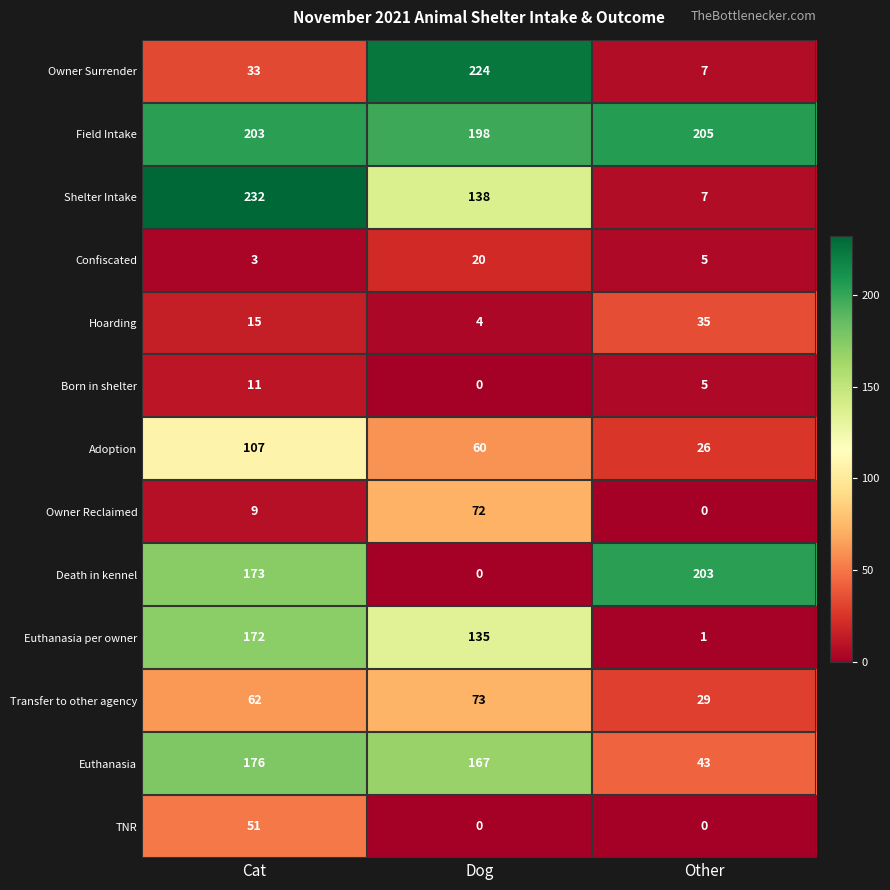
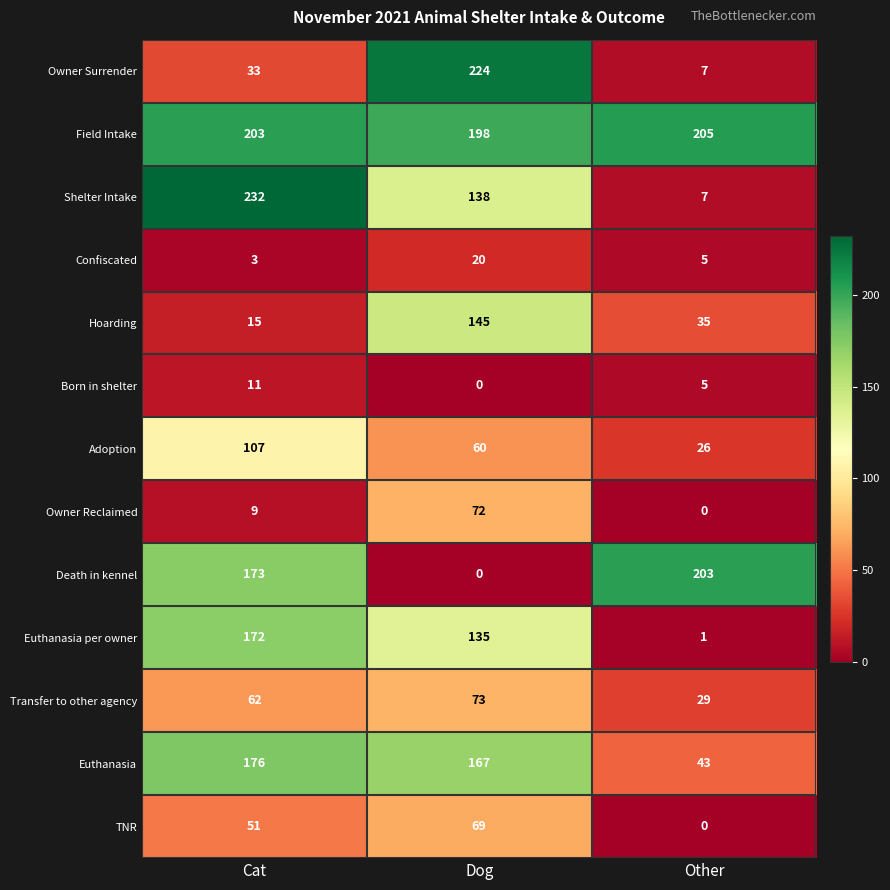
Hoarding, Dog: 4 -> 145
TNR, Dog: 0 -> 69
